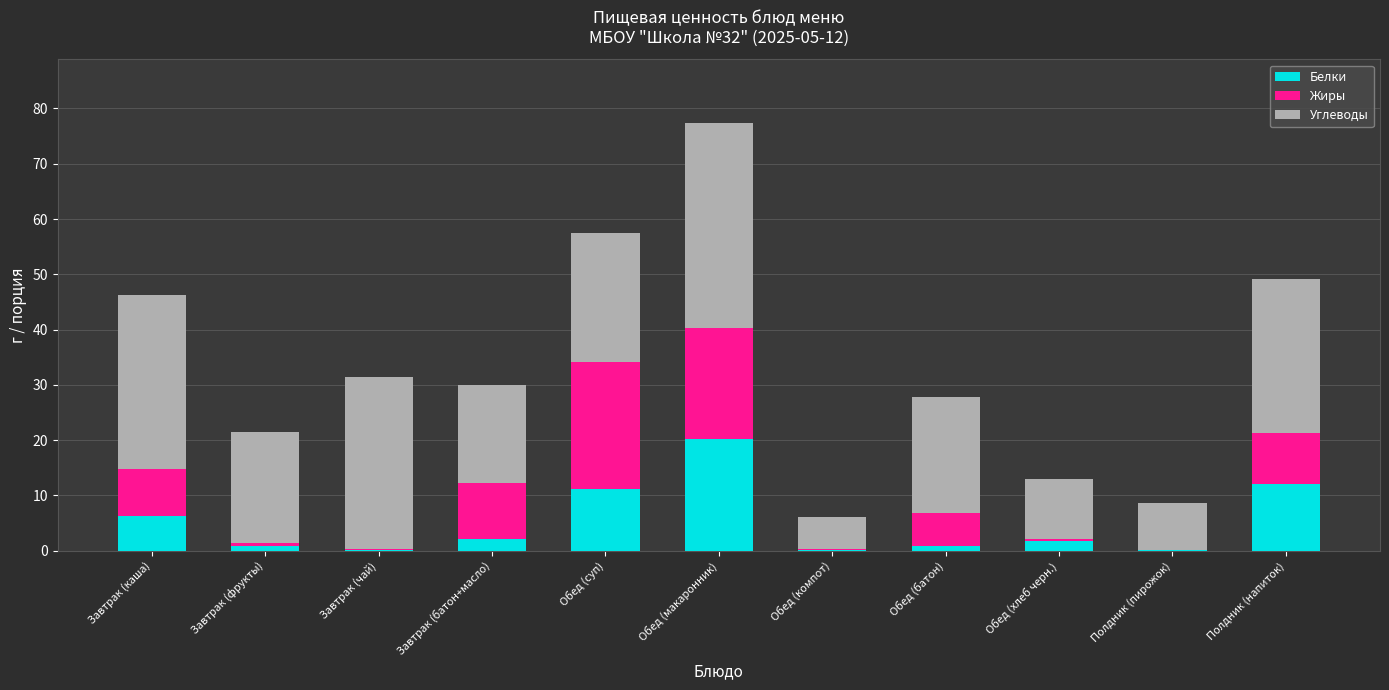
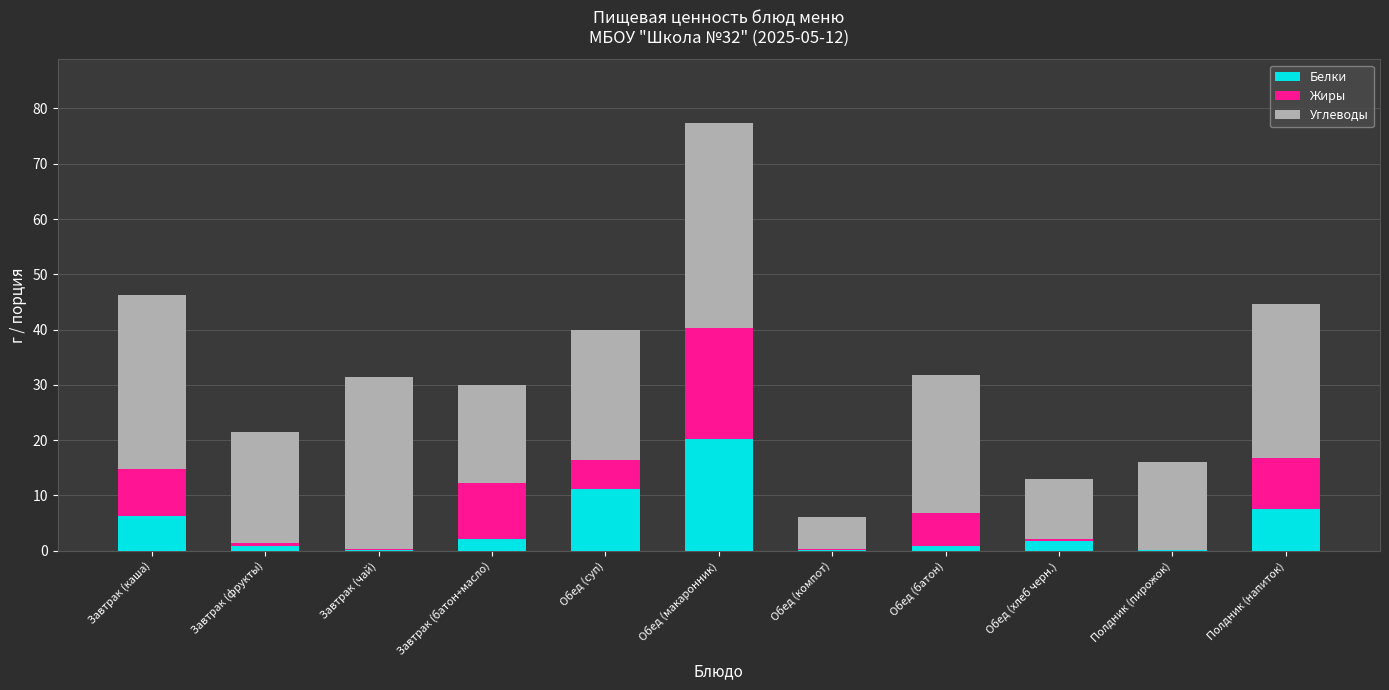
Жиры, Обед (суп): 23 -> 5
Углеводы, Обед (батон): 21 -> 25
Углеводы, Полдник (пирожок): 9 -> 16
Белки, Полдник (напиток): 12 -> 8
